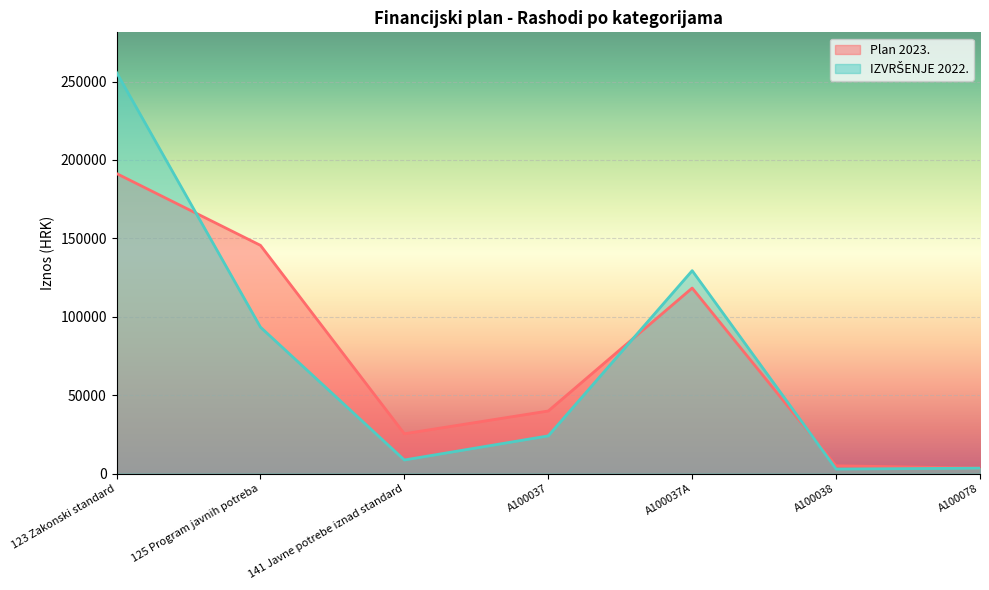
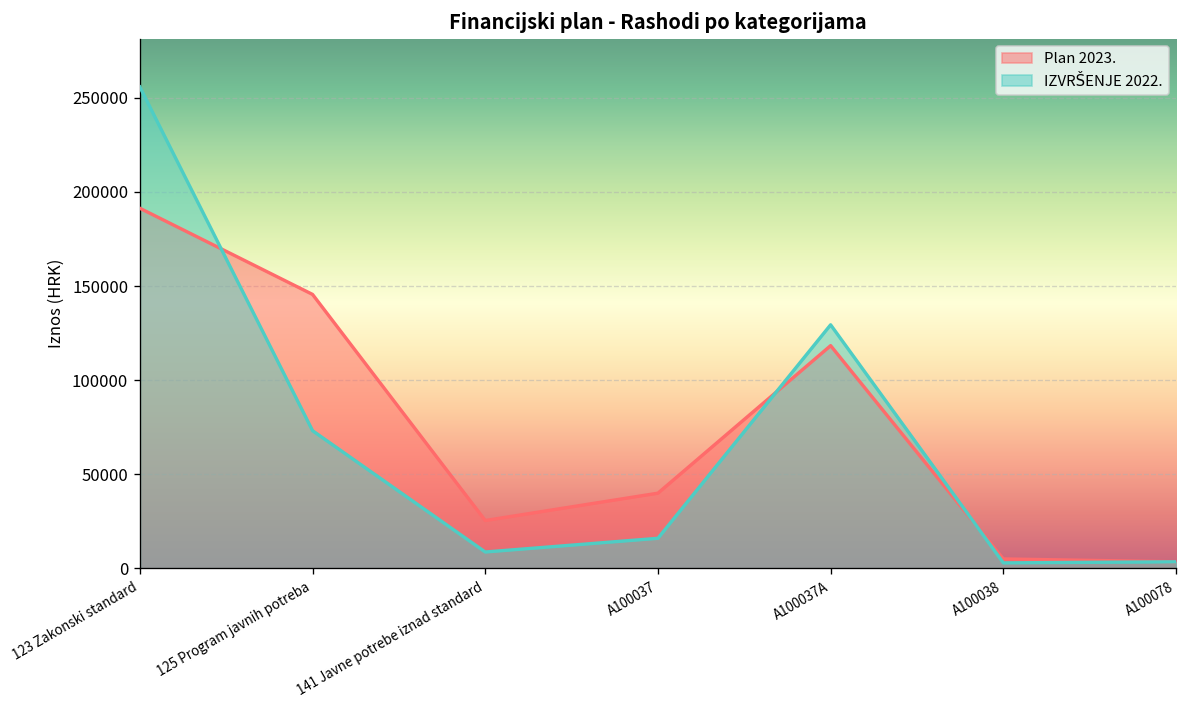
IZVRŠENJE 2022., 125 Program javnih potreba: 93000 -> 73000
IZVRŠENJE 2022., A100037: 24000 -> 16000
